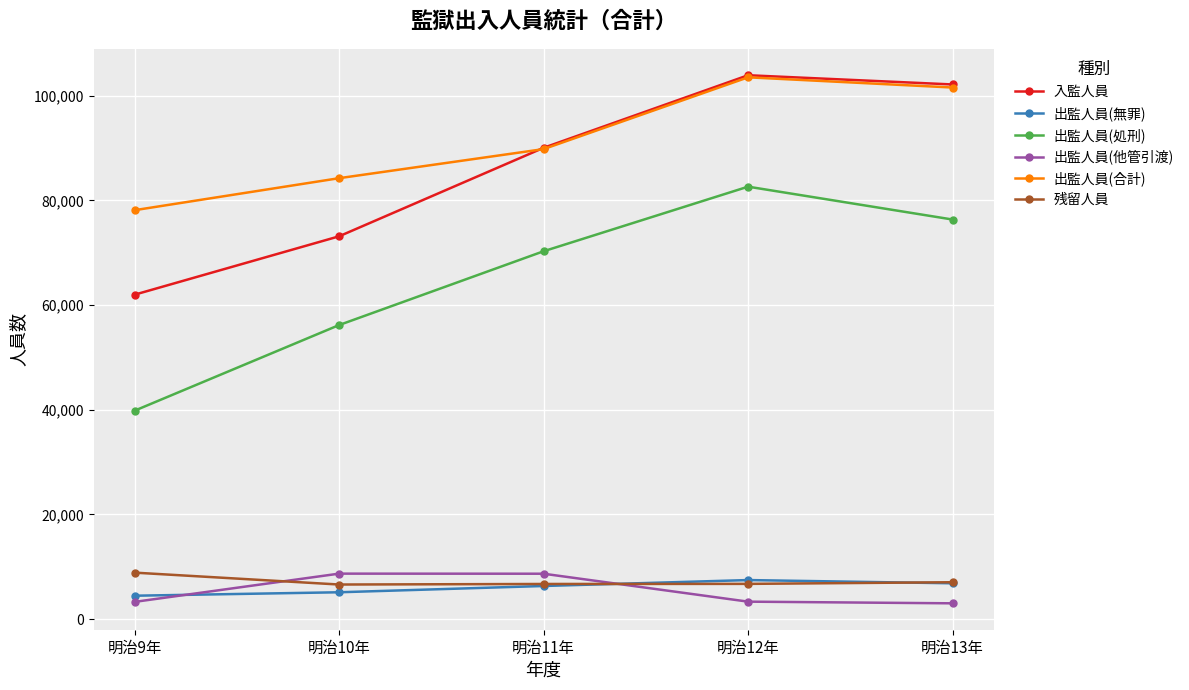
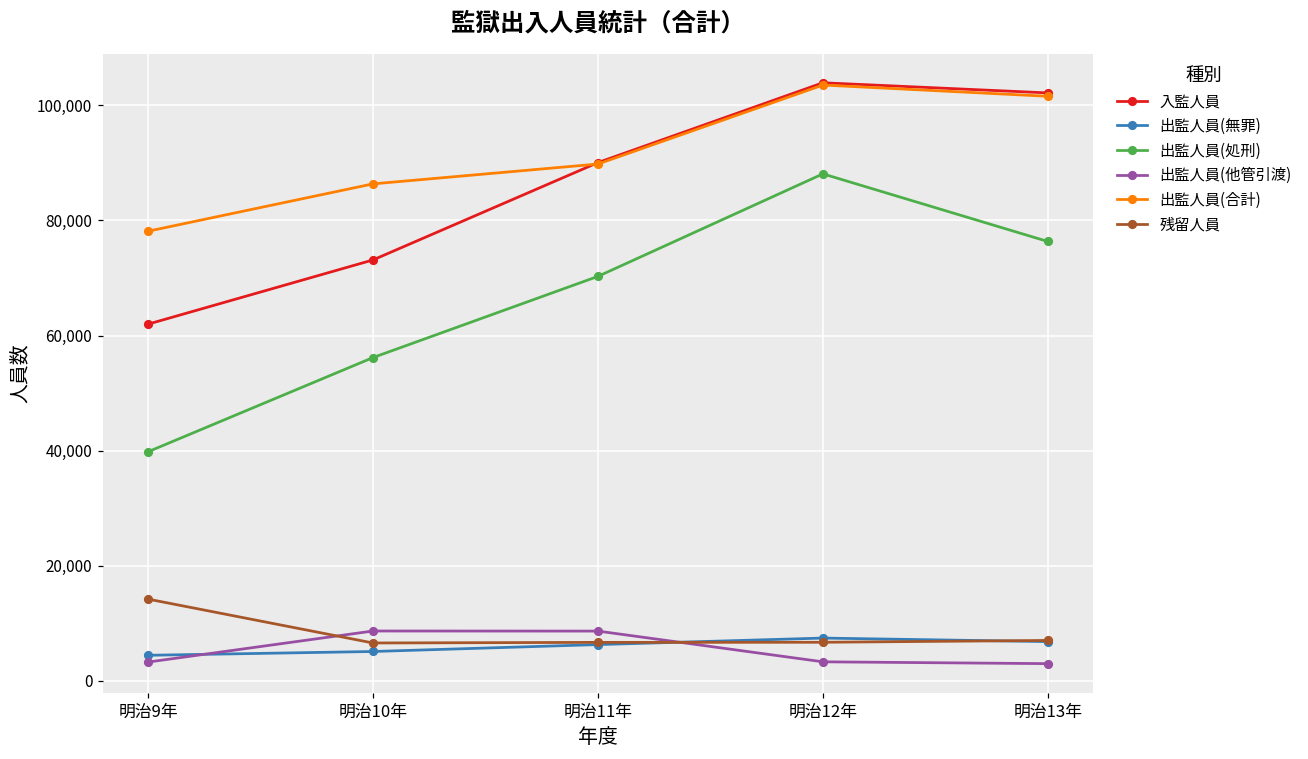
残留人員, 明治9年: 9,000 -> 14,000
出監人員(合計), 明治10年: 84,000 -> 86,000
出監人員(処刑), 明治12年: 83,000 -> 88,000
